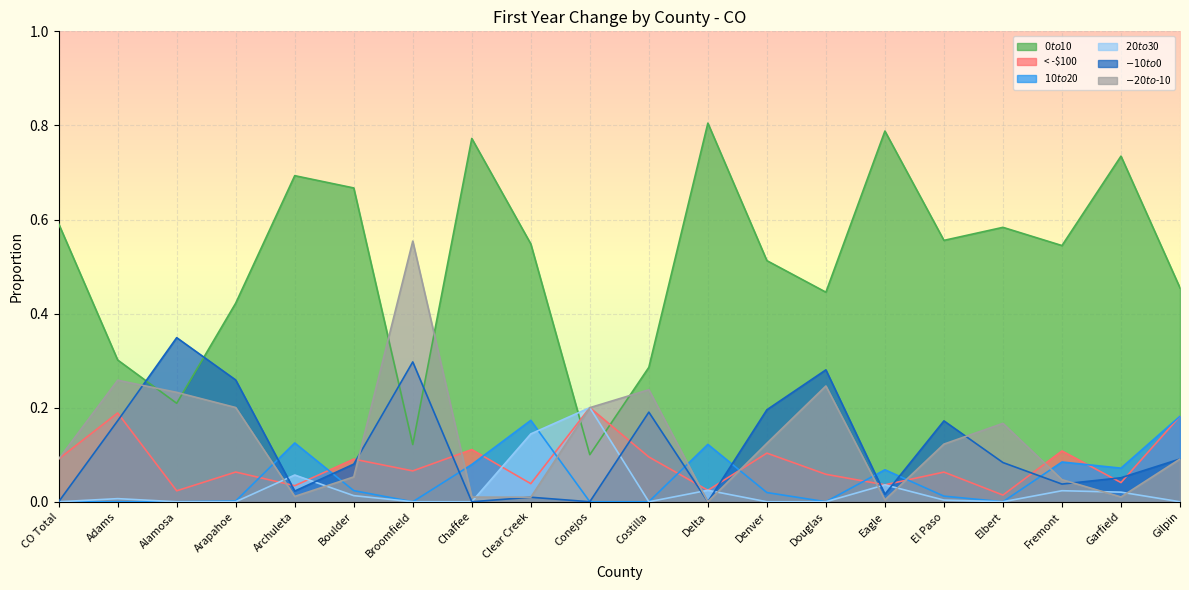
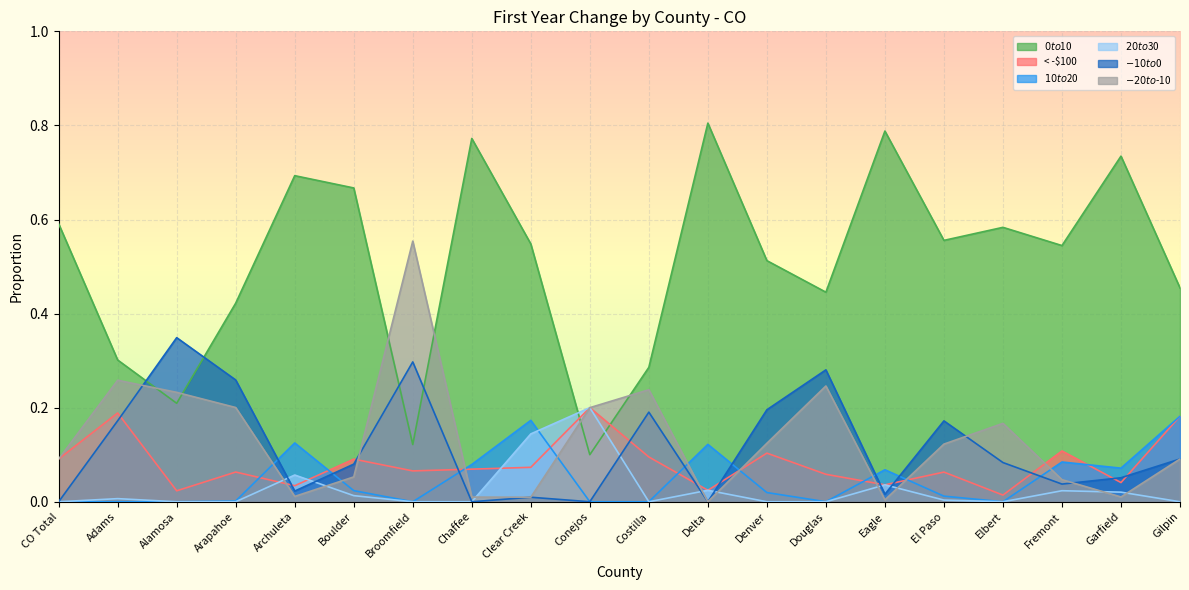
< -$100, Chaffee: 0.11 -> 0.07
< -$100, Clear Creek: 0.04 -> 0.07
